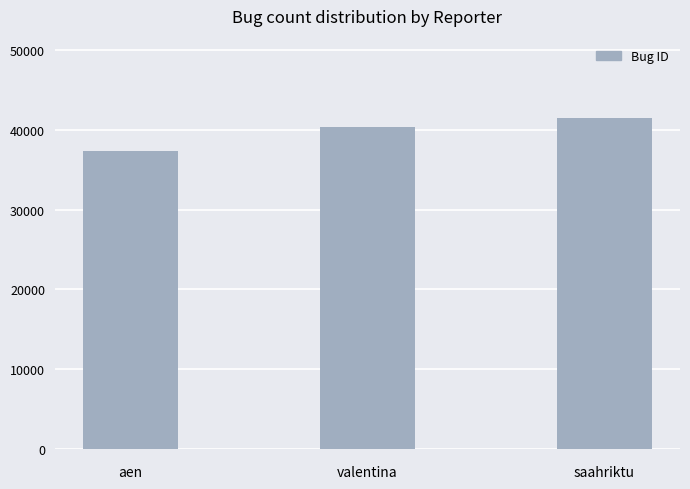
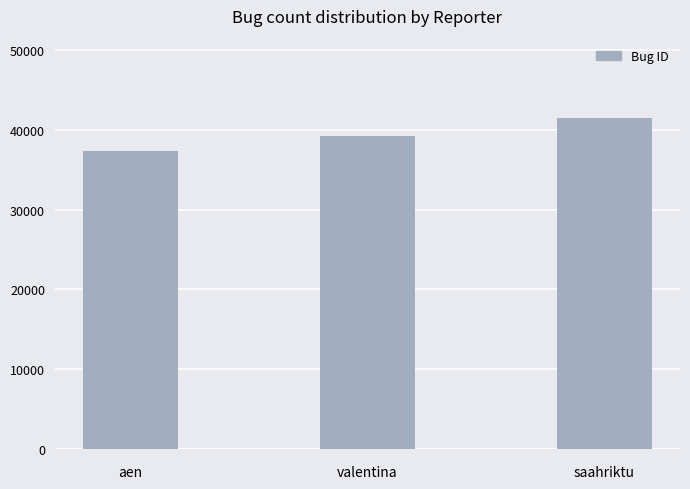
valentina: 40000 -> 39000
